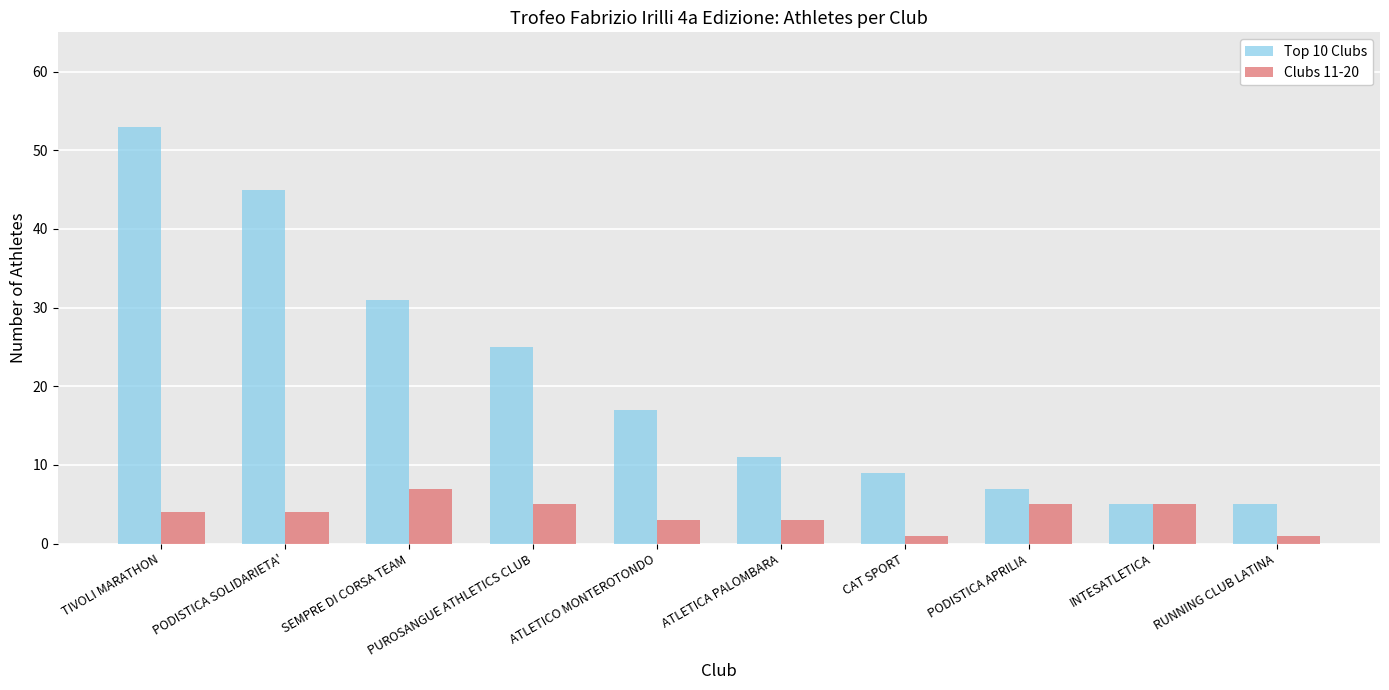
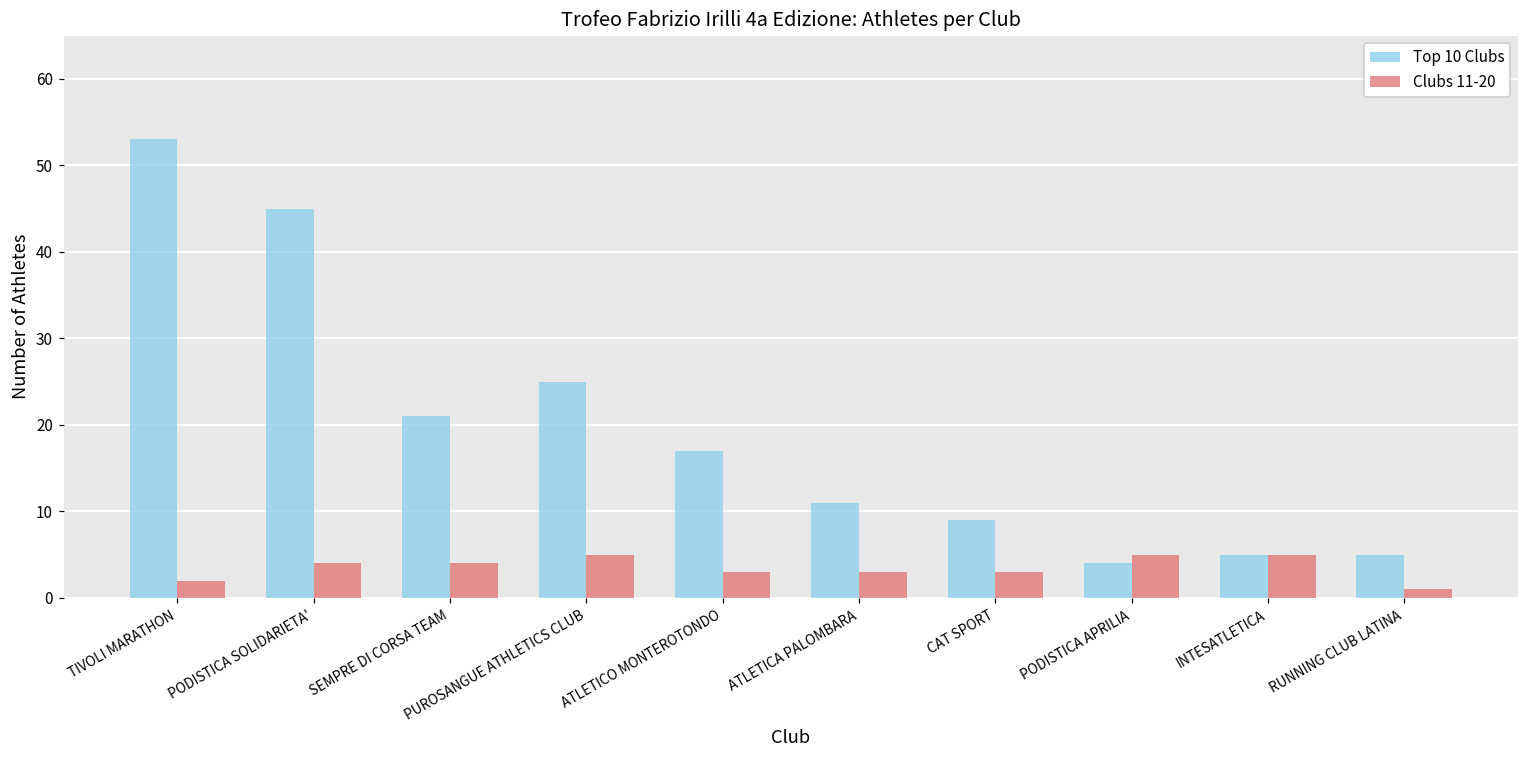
Clubs 11-20, TIVOLI MARATHON: 4 -> 2
Top 10 Clubs, SEMPRE DI CORSA TEAM: 31 -> 21
Clubs 11-20, SEMPRE DI CORSA TEAM: 7 -> 4
Clubs 11-20, CAT SPORT: 1 -> 3
Top 10 Clubs, PODISTICA APRILIA: 7 -> 4
